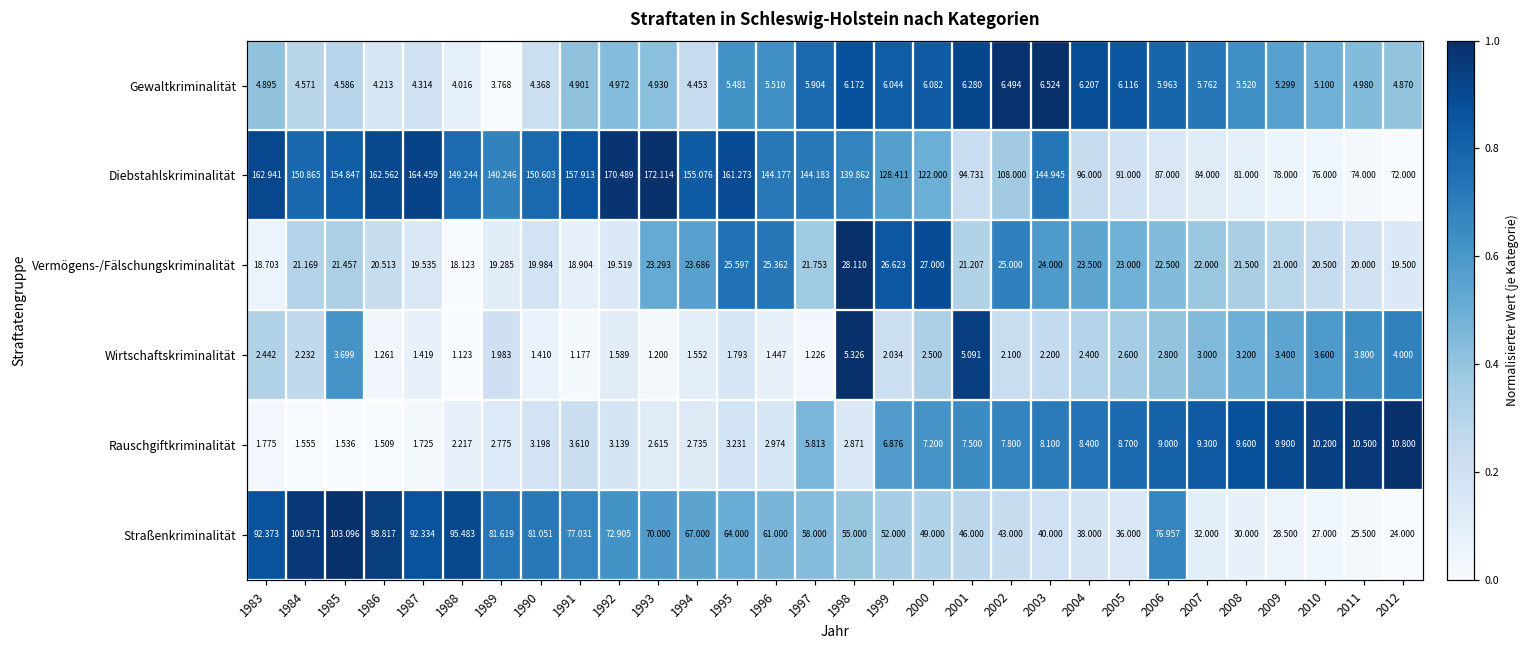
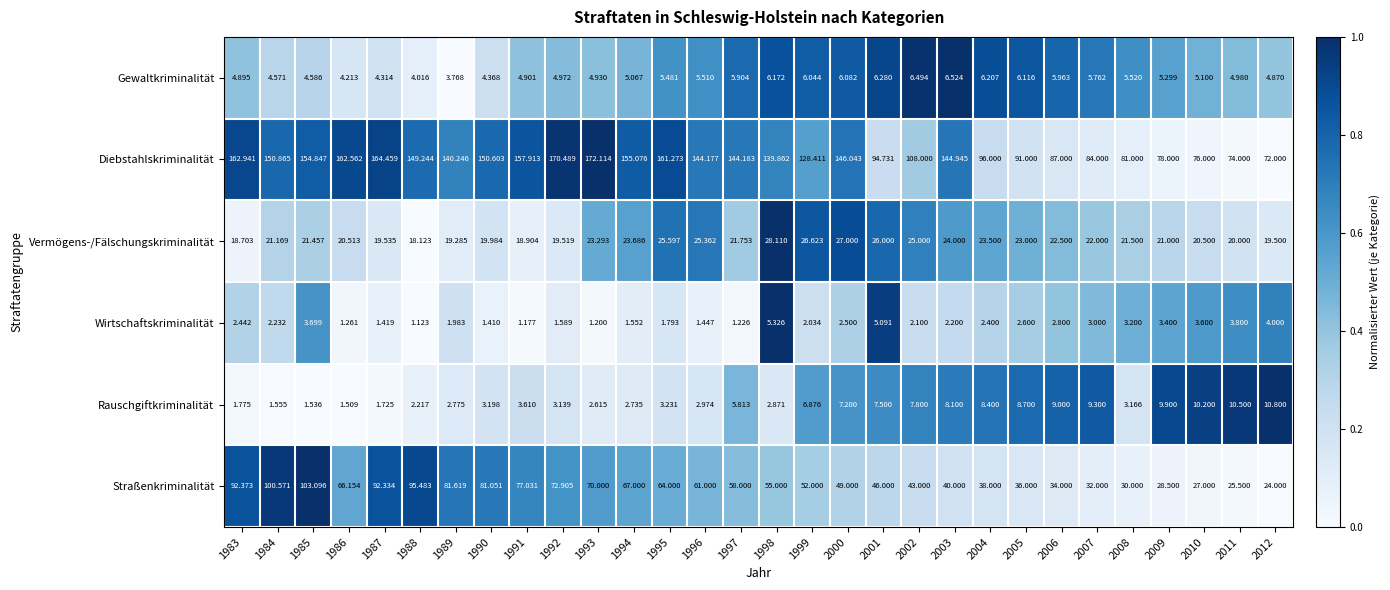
Gewaltkriminalität, 1994: 4.453 -> 5.067
Diebstahlskriminalität, 2000: 122.000 -> 146.043
Vermögens-/Fälschungskriminalität, 2001: 21.207 -> 26.000
Rauschgiftkriminalität, 2008: 9.600 -> 3.166
Straßenkriminalität, 1986: 98.817 -> 66.154
Straßenkriminalität, 2006: 76.957 -> 34.000
